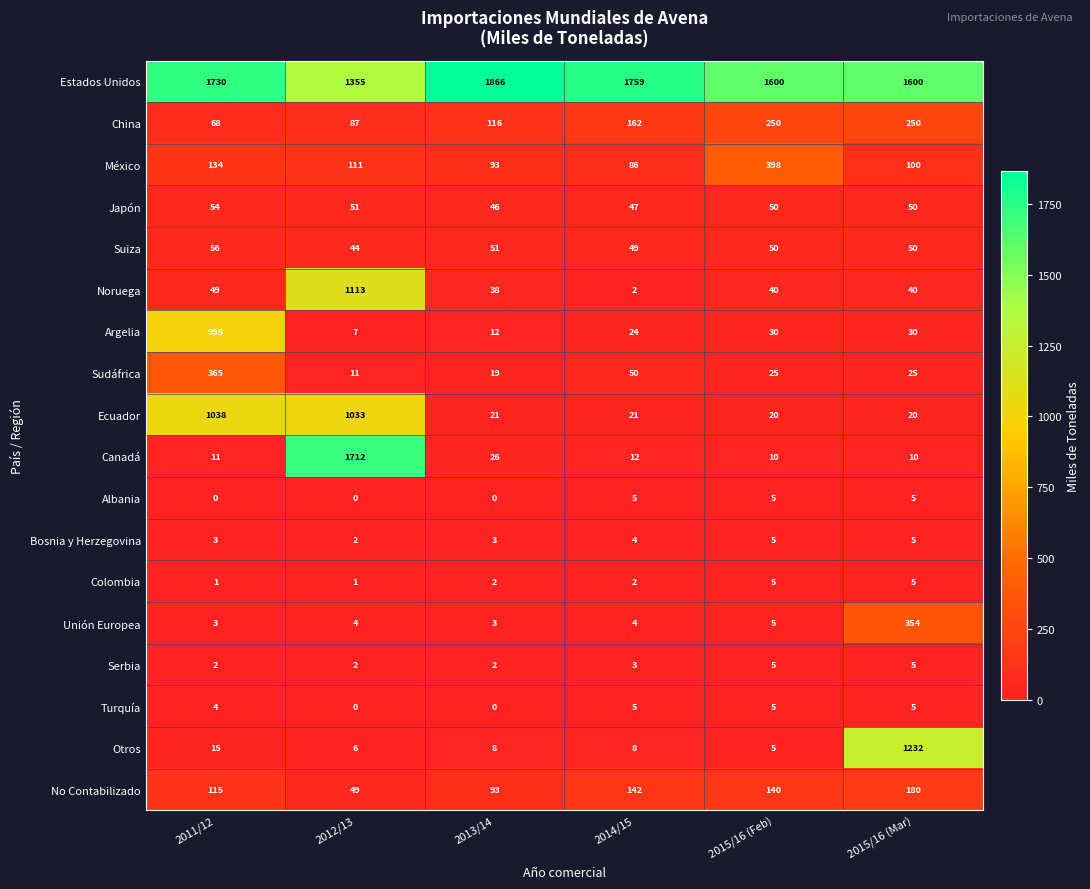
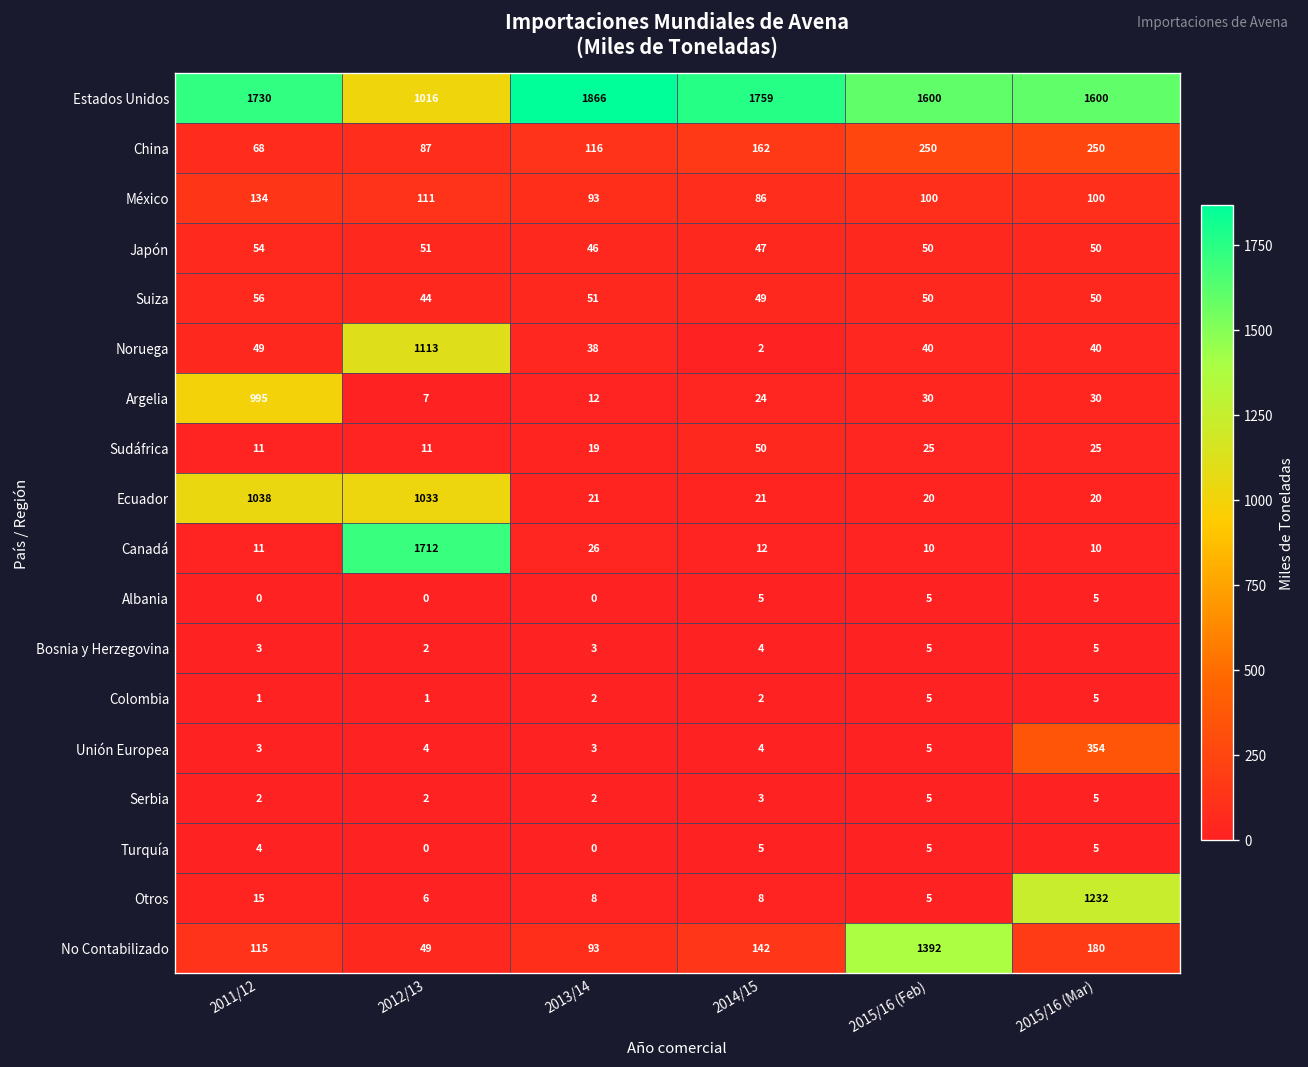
Estados Unidos, 2012/13: 1355 -> 1016
México, 2015/16 (Feb): 398 -> 100
Sudáfrica, 2011/12: 365 -> 11
No Contabilizado, 2015/16 (Feb): 140 -> 1392
